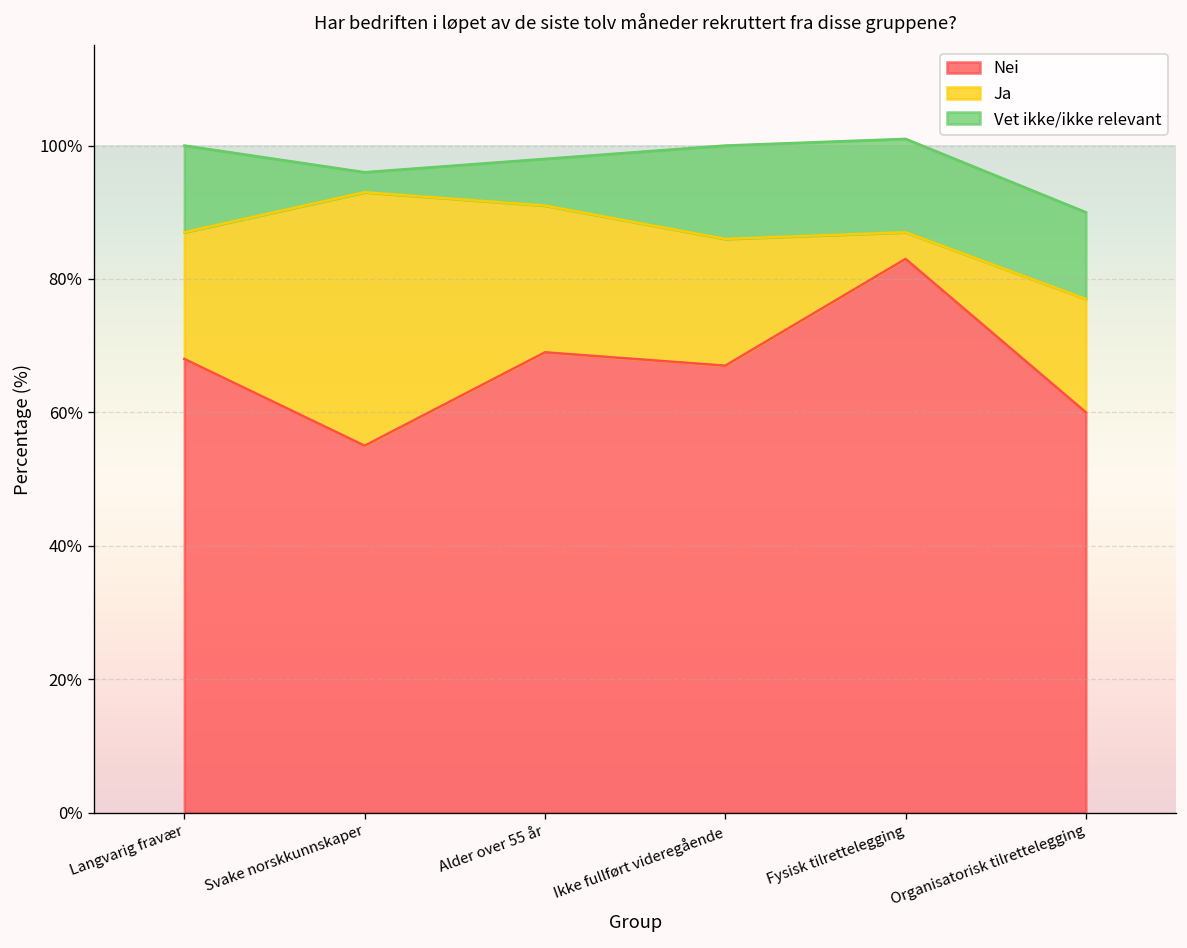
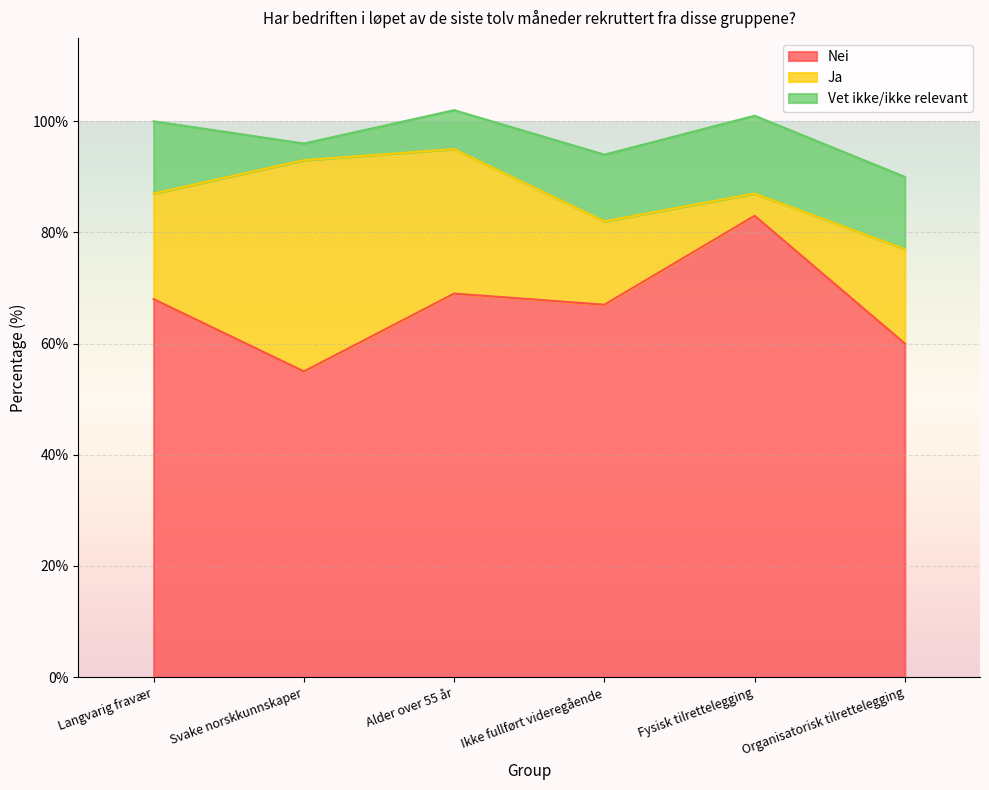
Ja, Alder over 55 år: 22% -> 26%
Ja, Ikke fullført videregående: 19% -> 15%
Vet ikke/ikke relevant, Ikke fullført videregående: 14% -> 12%
